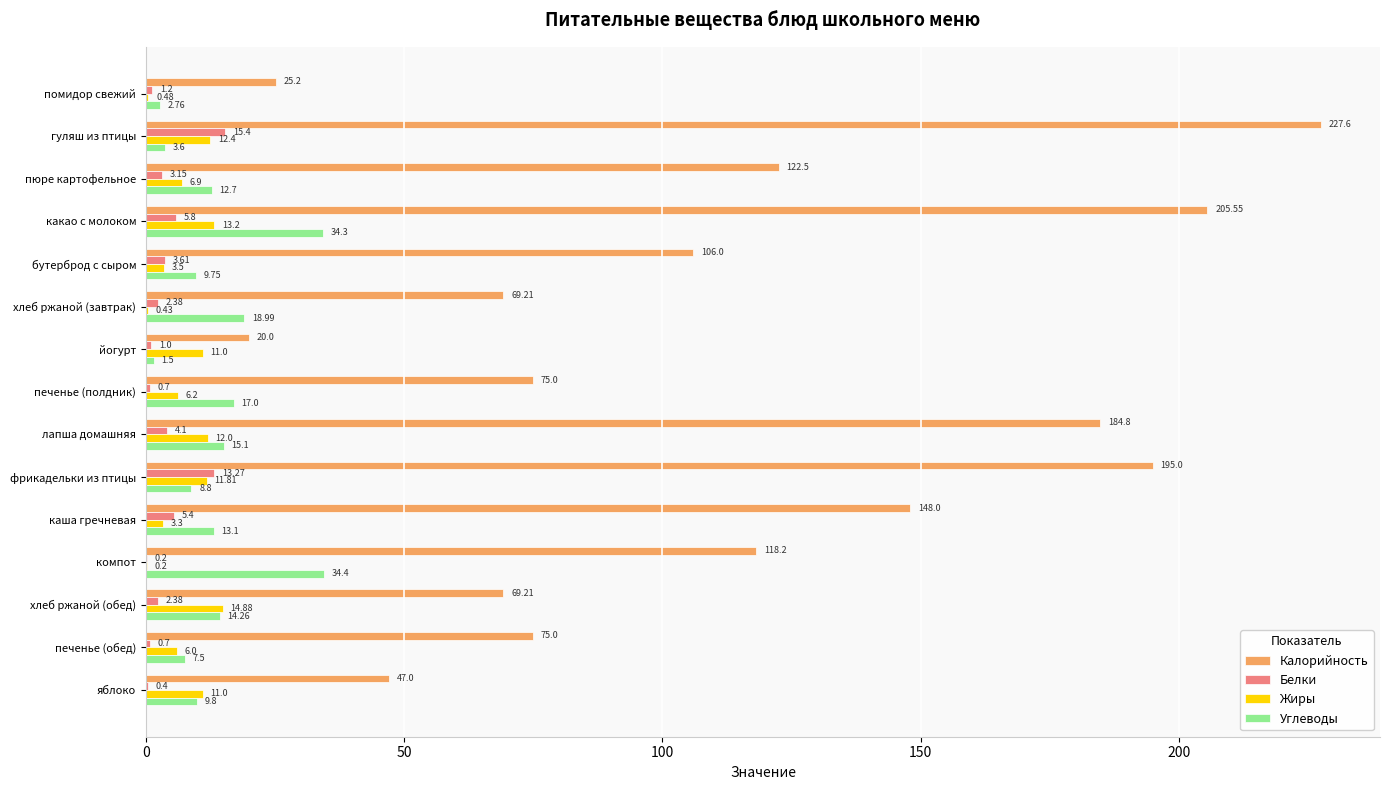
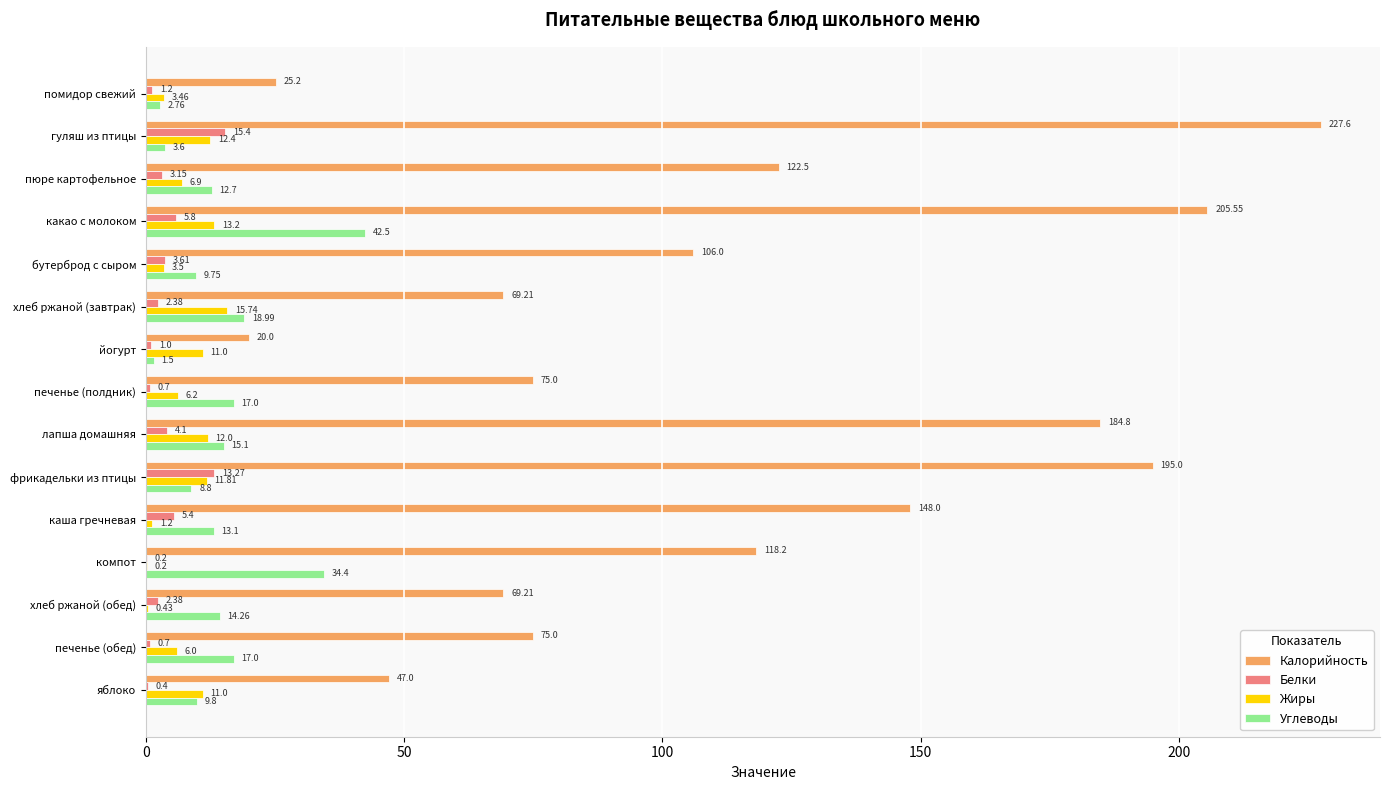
Жиры, помидор свежий: 0.48 -> 3.46
Углеводы, какао с молоком: 34.3 -> 42.5
Жиры, хлеб ржаной (завтрак): 0.43 -> 15.74
Жиры, каша гречневая: 3.3 -> 1.2
Жиры, хлеб ржаной (обед): 14.88 -> 0.43
Углеводы, печенье (обед): 7.5 -> 17.0
